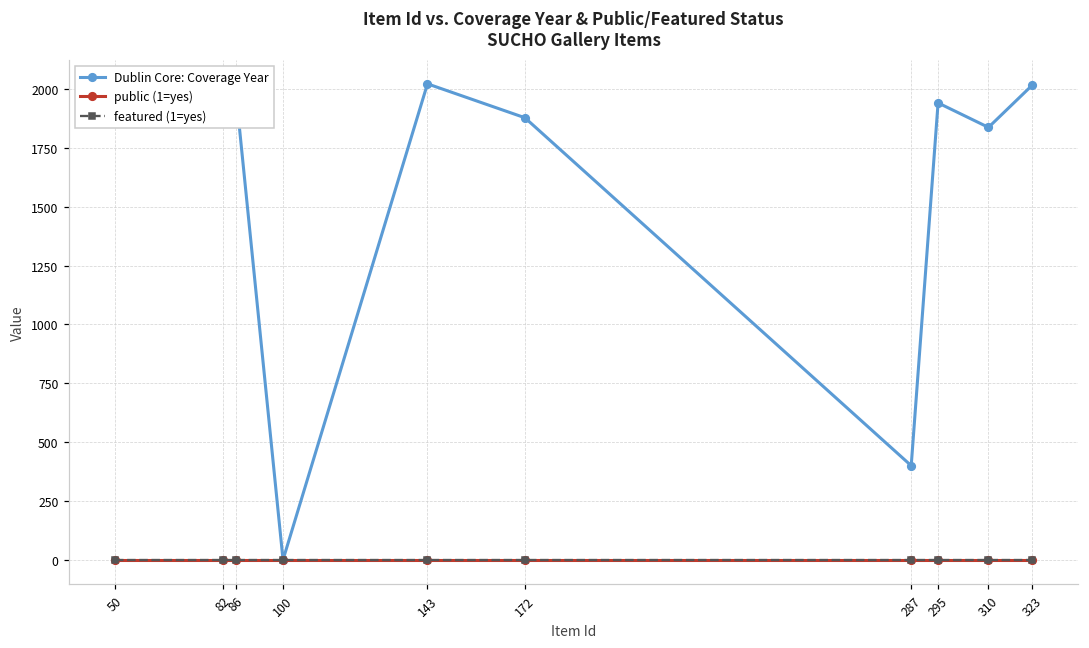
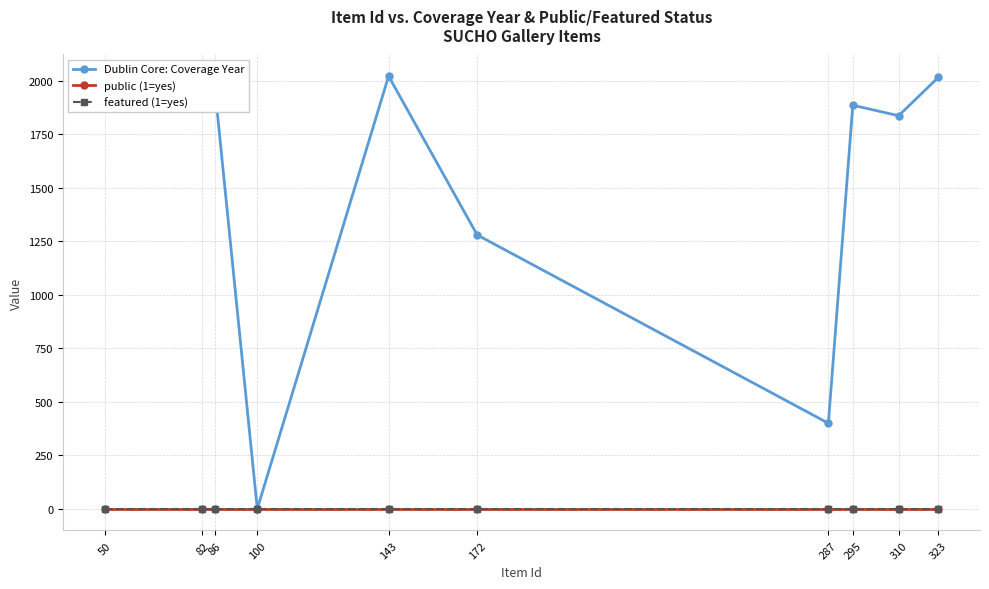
Dublin Core: Coverage Year, 172: 1880 -> 1280
Dublin Core: Coverage Year, 295: 1940 -> 1890
